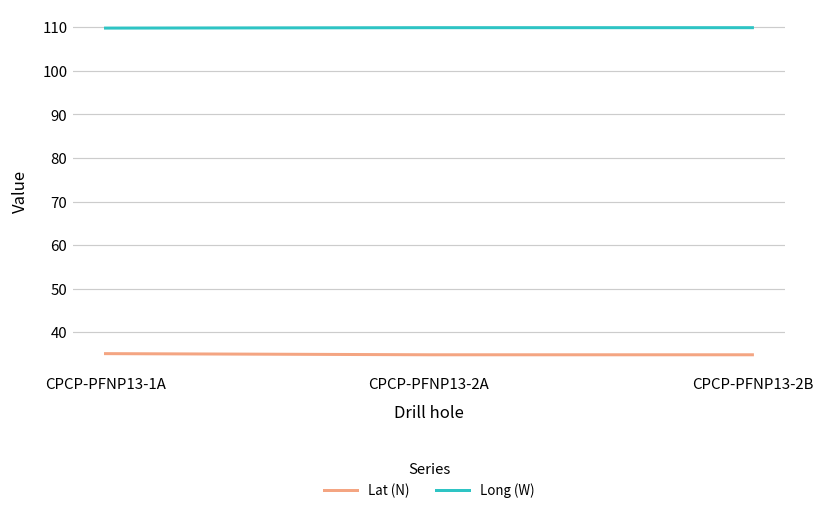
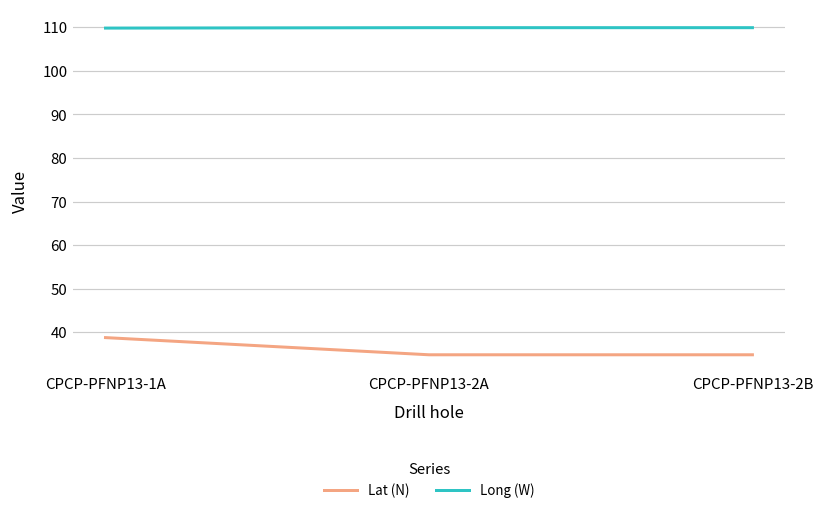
Lat (N), CPCP-PFNP13-1A: 35 -> 39
